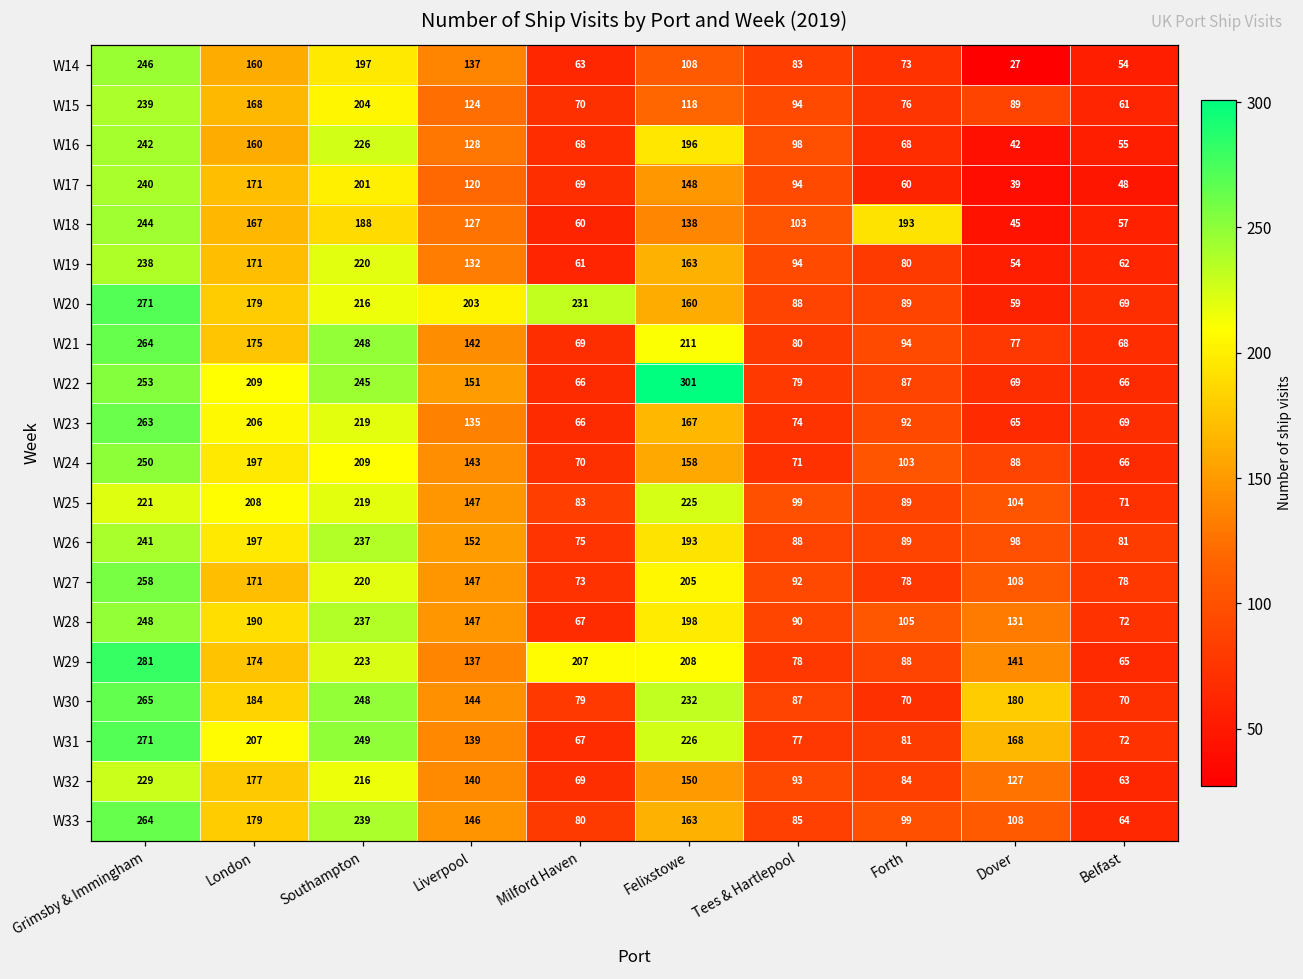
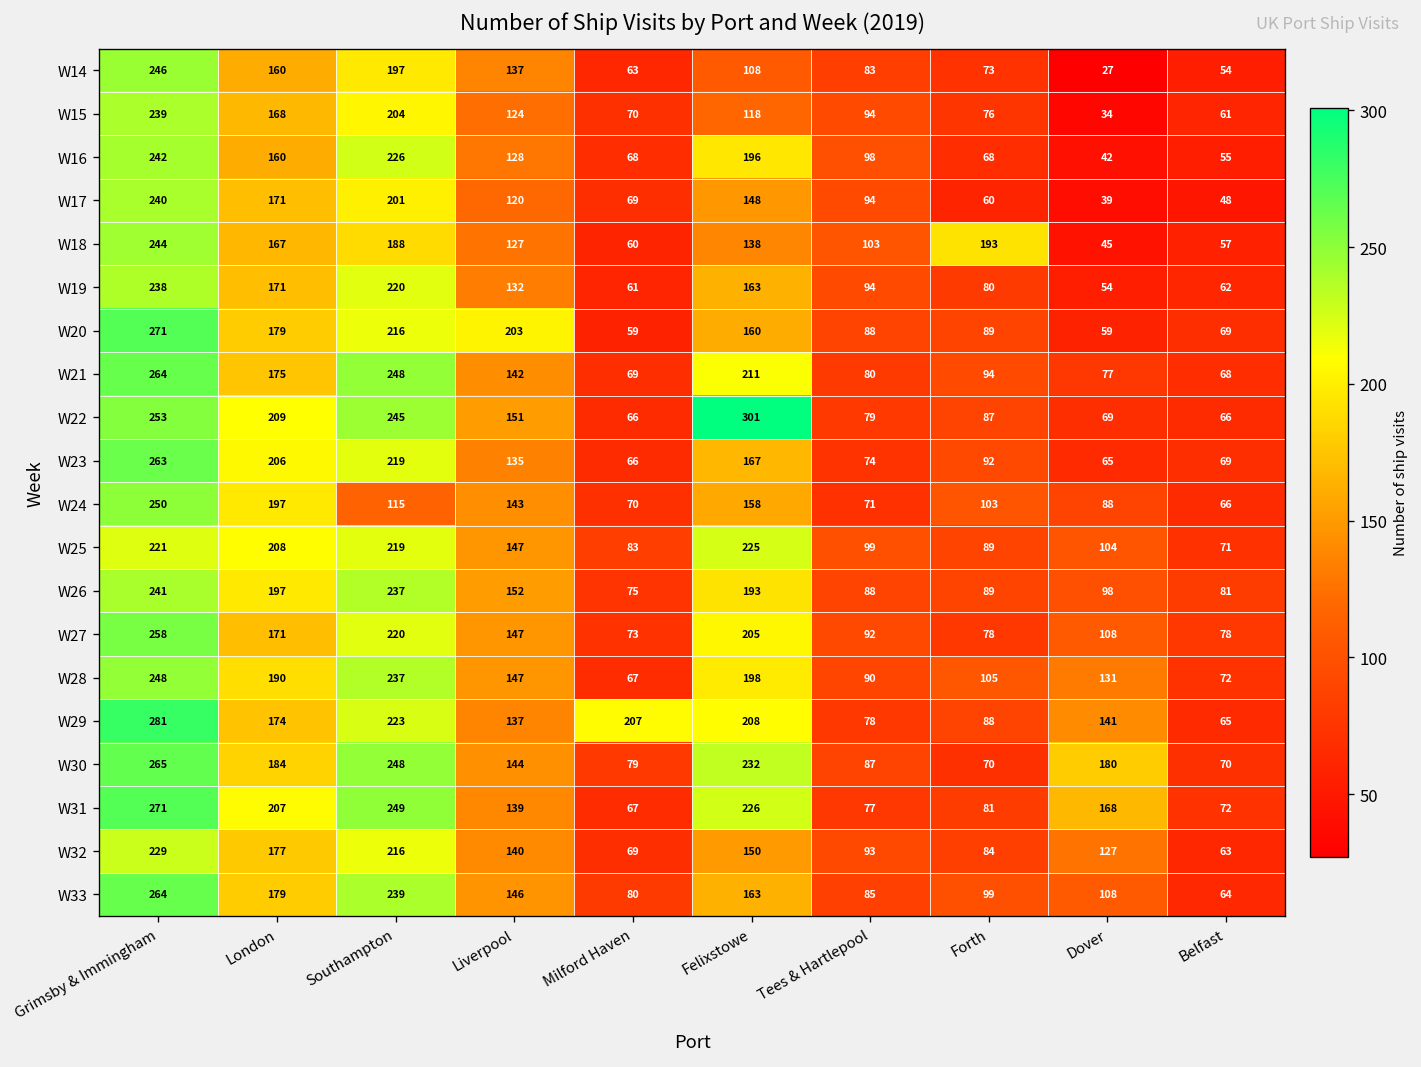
W15, Dover: 89 -> 34
W20, Milford Haven: 231 -> 59
W24, Southampton: 209 -> 115
